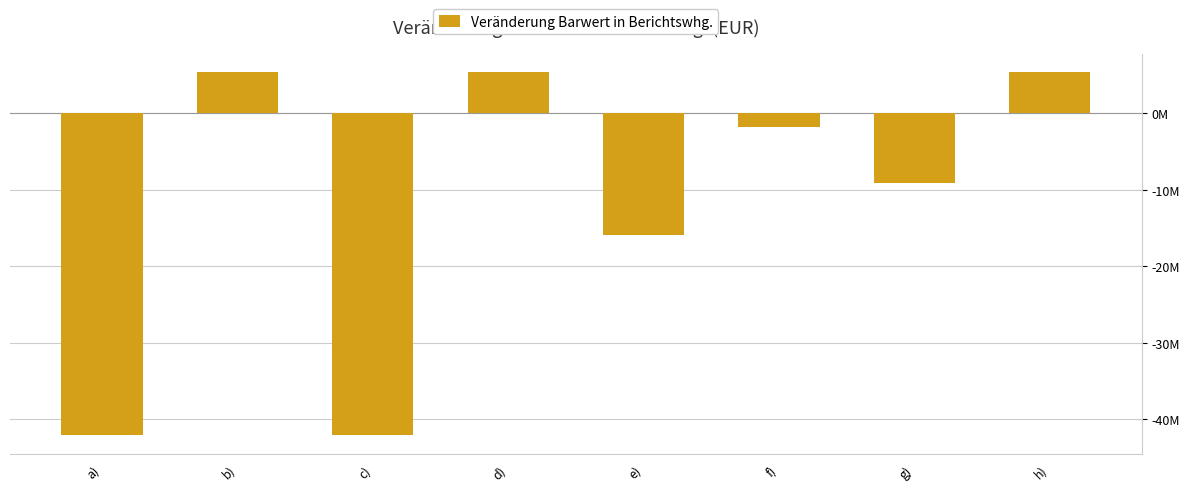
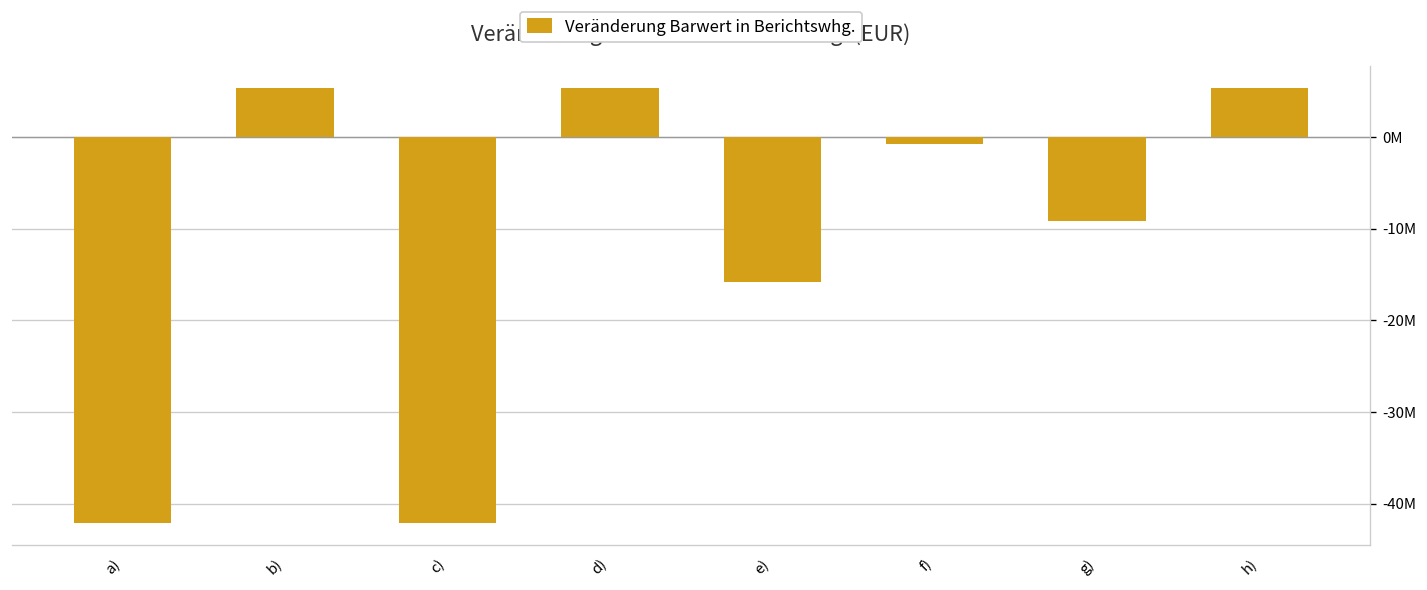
f): -2000000 -> -1000000
